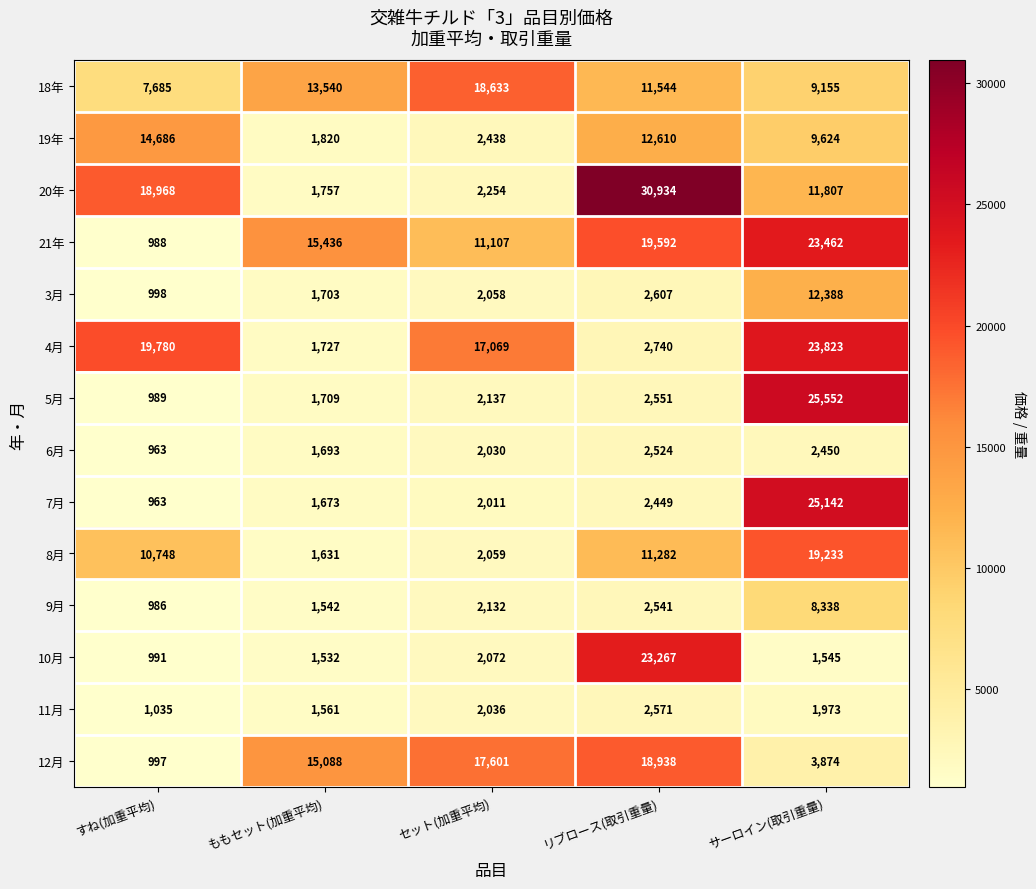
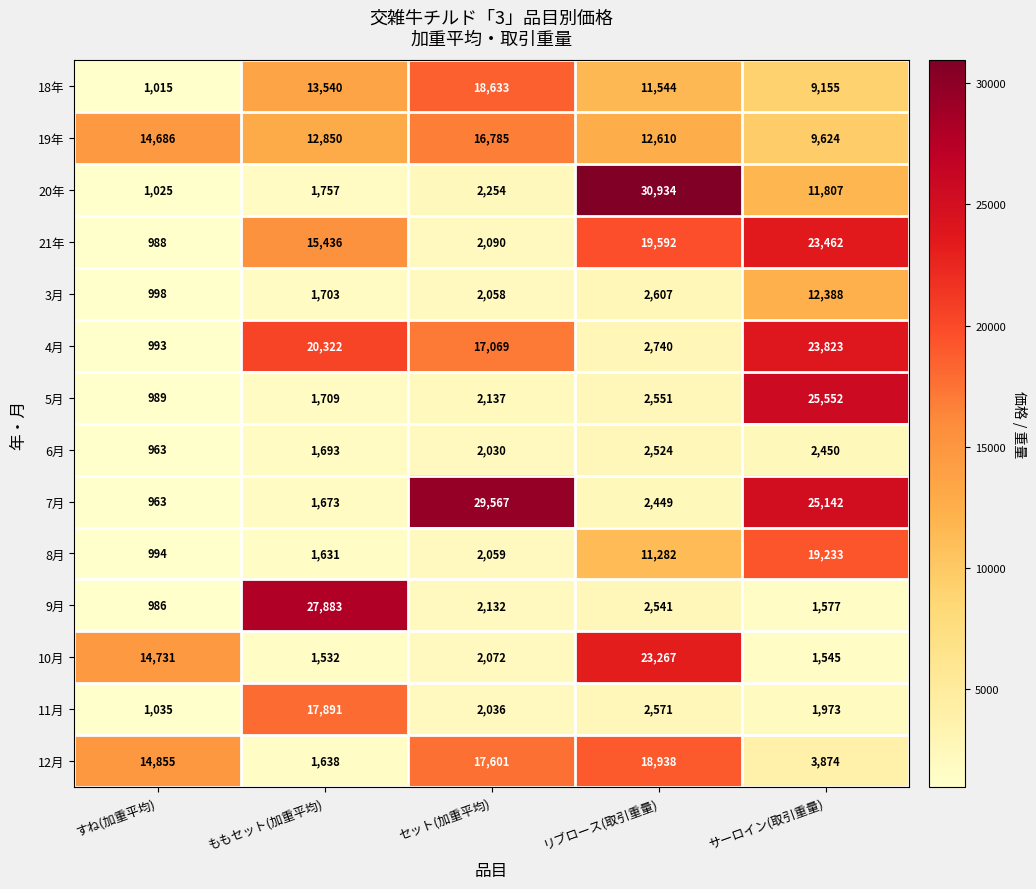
18年, すね(加重平均): 7,685 -> 1,015
19年, ももセット(加重平均): 1,820 -> 12,850
19年, セット(加重平均): 2,438 -> 16,785
20年, すね(加重平均): 18,968 -> 1,025
21年, セット(加重平均): 11,107 -> 2,090
4月, すね(加重平均): 19,780 -> 993
4月, ももセット(加重平均): 1,727 -> 20,322
7月, セット(加重平均): 2,011 -> 29,567
8月, すね(加重平均): 10,748 -> 994
9月, ももセット(加重平均): 1,542 -> 27,883
9月, サーロイン(取引重量): 8,338 -> 1,577
10月, すね(加重平均): 991 -> 14,731
11月, ももセット(加重平均): 1,561 -> 17,891
12月, すね(加重平均): 997 -> 14,855
12月, ももセット(加重平均): 15,088 -> 1,638
